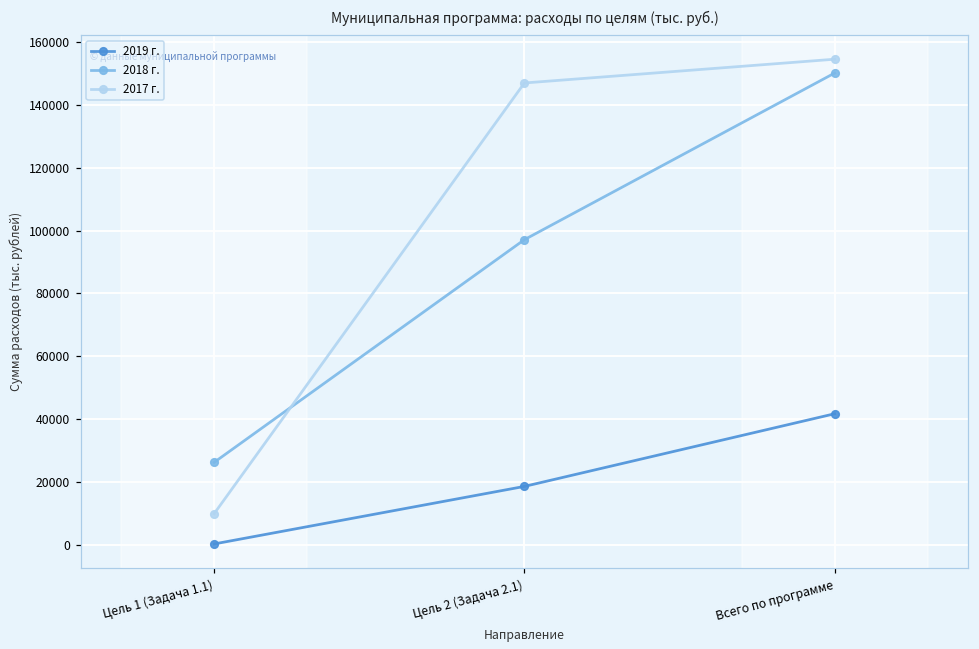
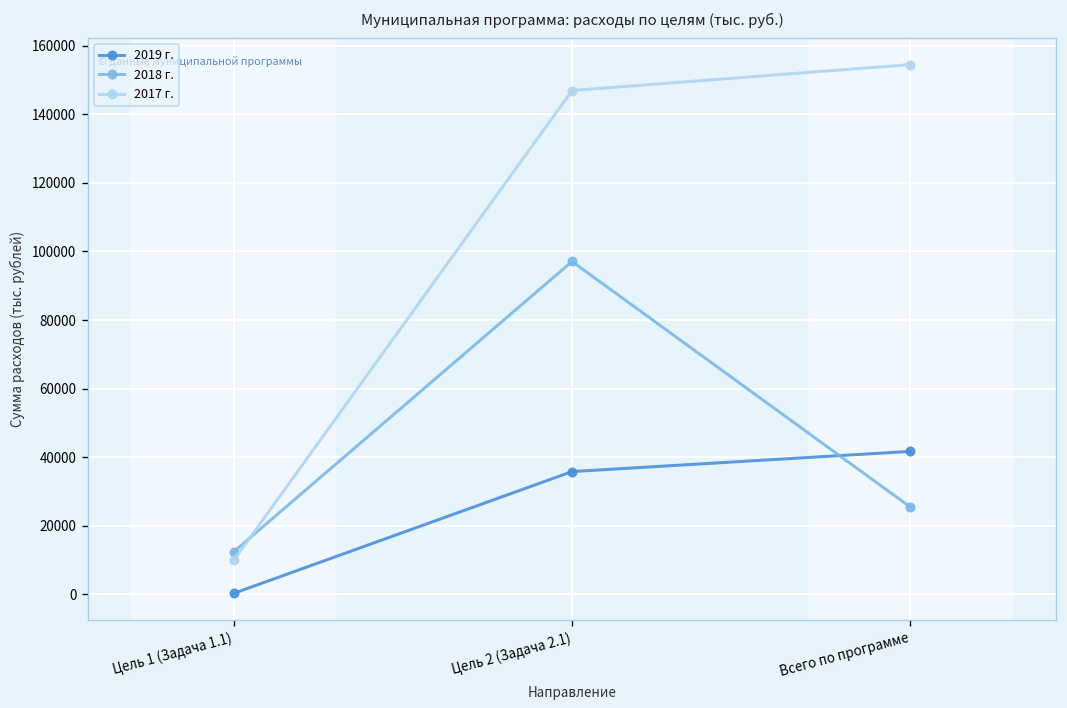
2018 г., Цель 1 (Задача 1.1): 26000 -> 12000
2019 г., Цель 2 (Задача 2.1): 19000 -> 36000
2018 г., Всего по программе: 150000 -> 25000
